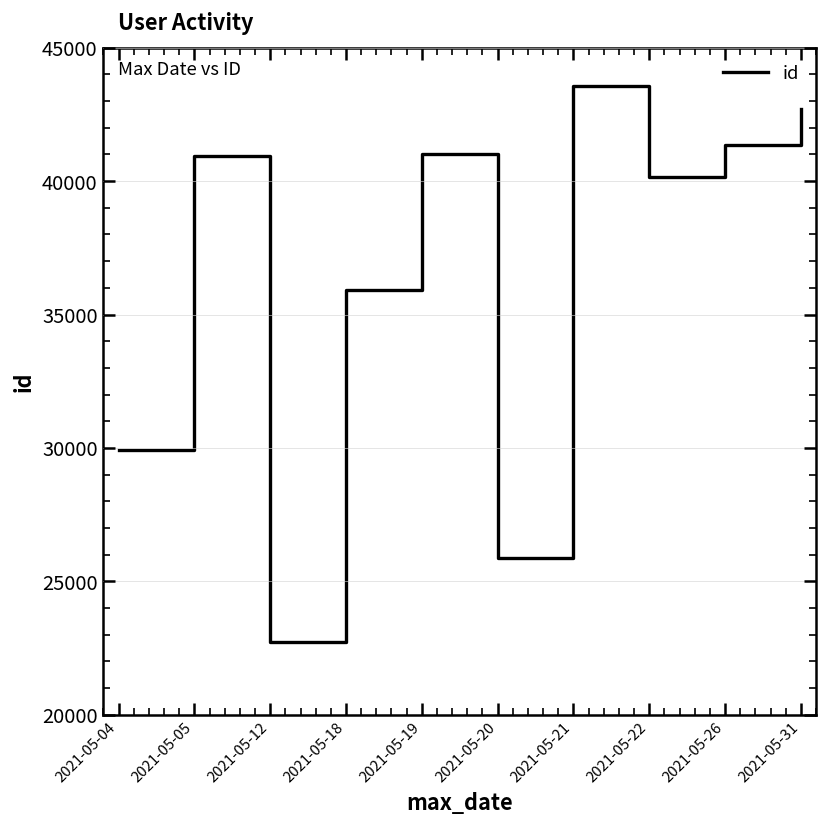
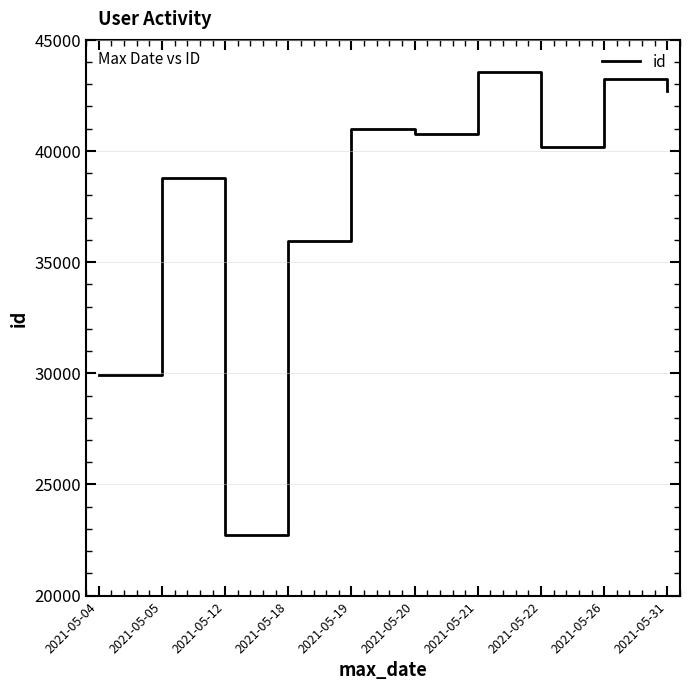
2021-05-05: 40900 -> 38800
2021-05-20: 25900 -> 40700
2021-05-26: 41400 -> 43200
